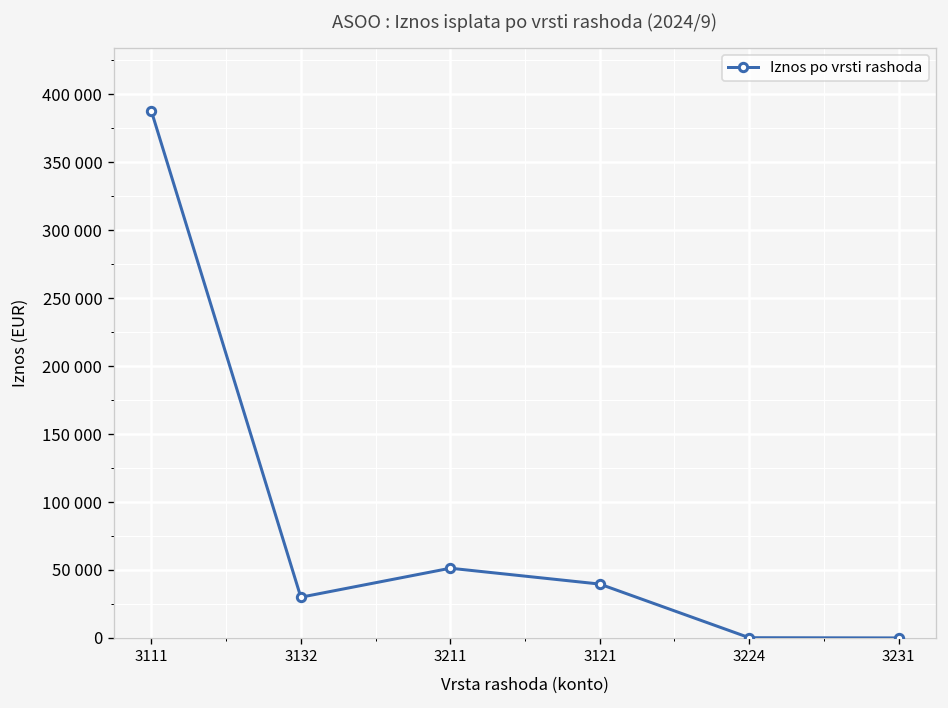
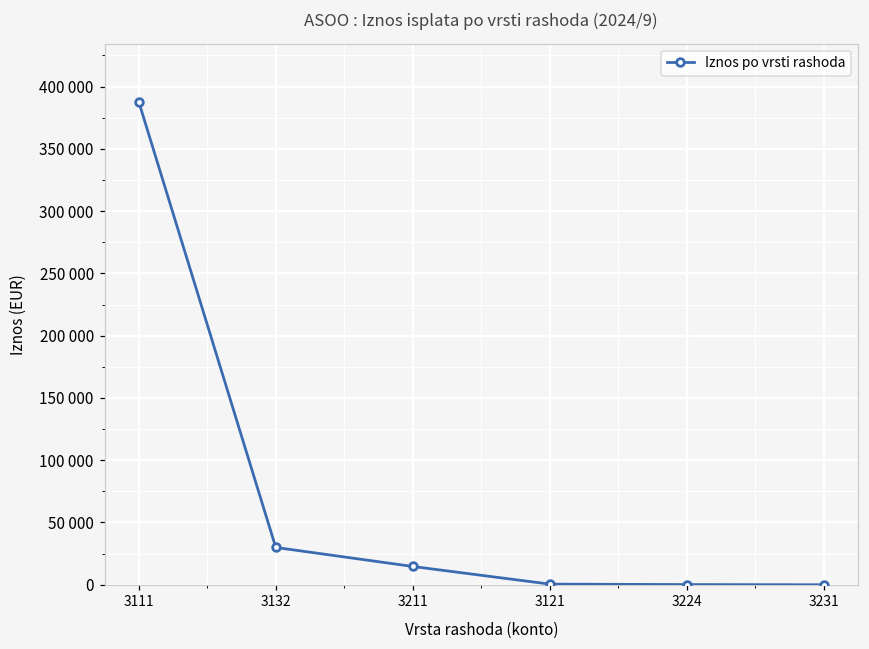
Iznos po vrsti rashoda, 3211: 51000 -> 15000
Iznos po vrsti rashoda, 3121: 40000 -> 1000
